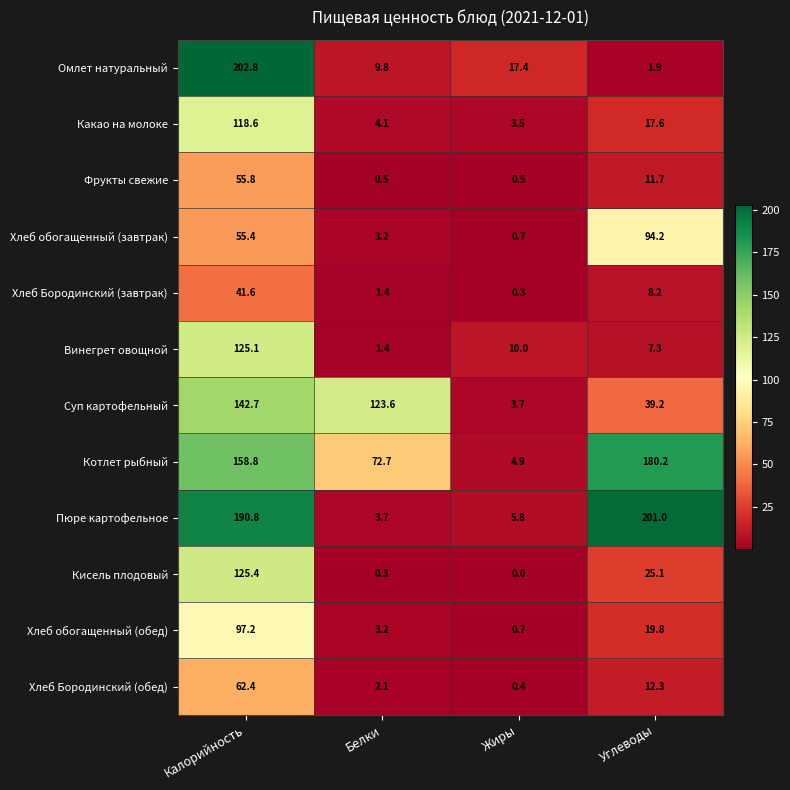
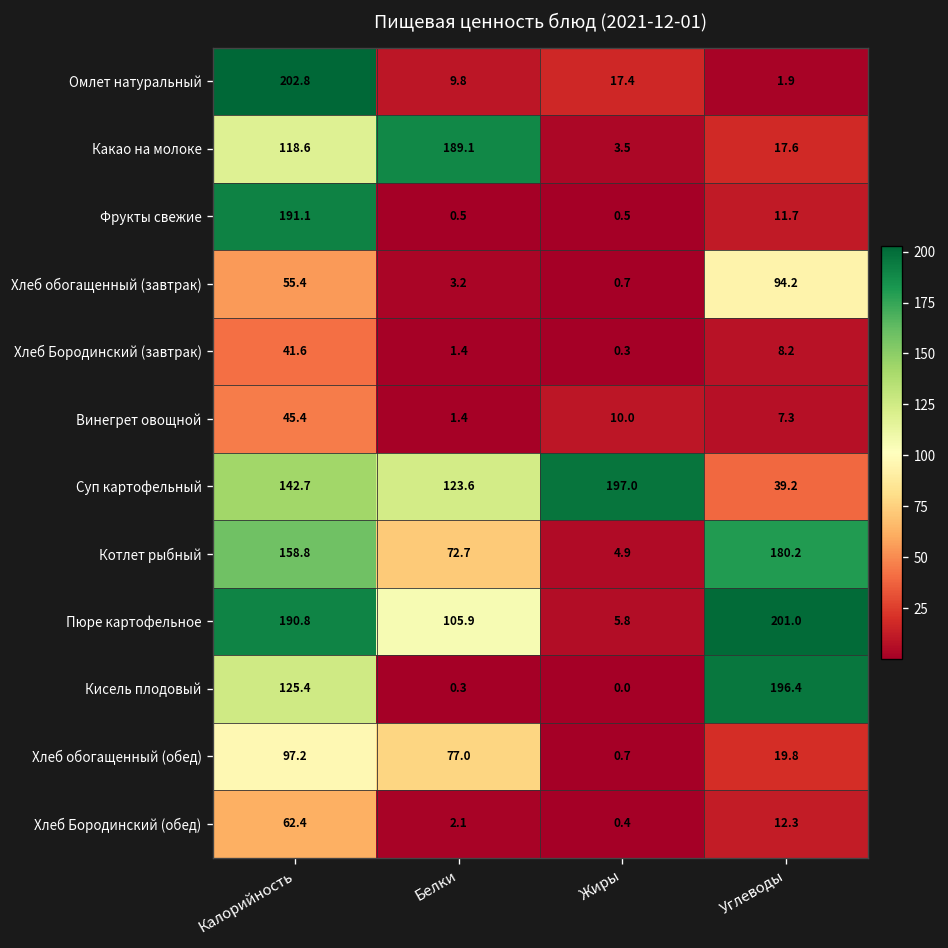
Какао на молоке, Белки: 4.1 -> 189.1
Фрукты свежие, Калорийность: 55.8 -> 191.1
Винегрет овощной, Калорийность: 125.1 -> 45.4
Суп картофельный, Жиры: 3.7 -> 197.0
Пюре картофельное, Белки: 3.7 -> 105.9
Кисель плодовый, Углеводы: 25.1 -> 196.4
Хлеб обогащенный (обед), Белки: 3.2 -> 77.0
